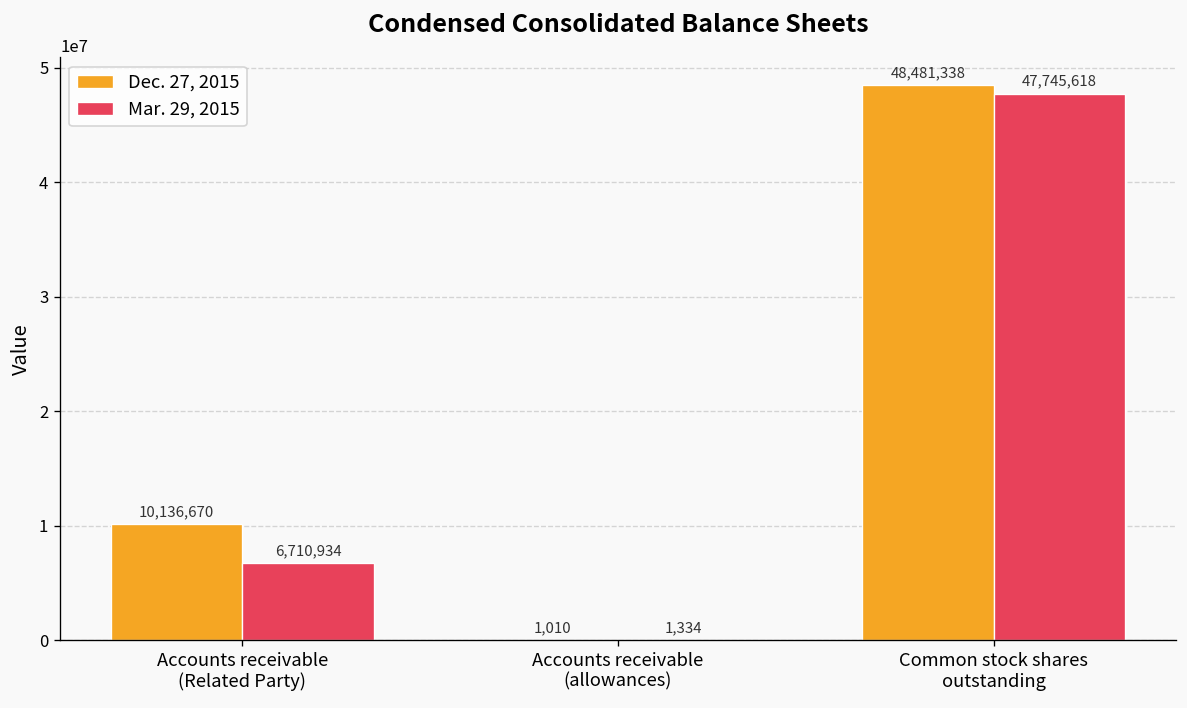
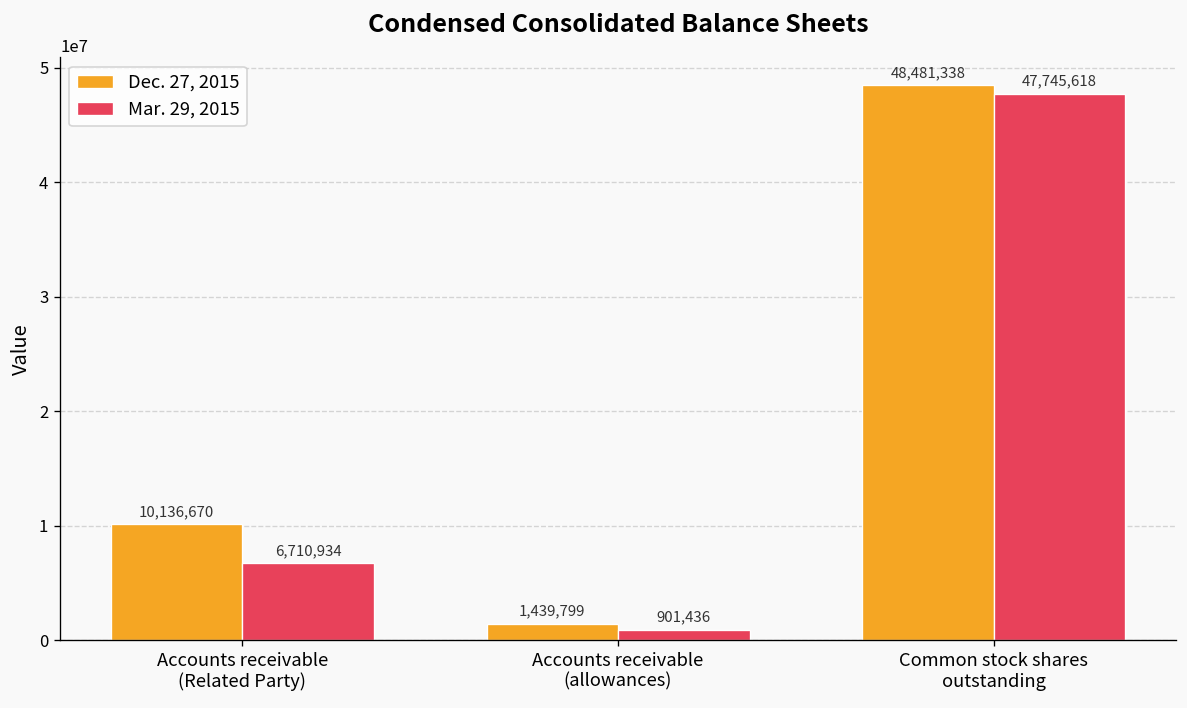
Dec. 27, 2015, Accounts receivable (allowances): 1,010 -> 1,439,799
Mar. 29, 2015, Accounts receivable (allowances): 1,334 -> 901,436
